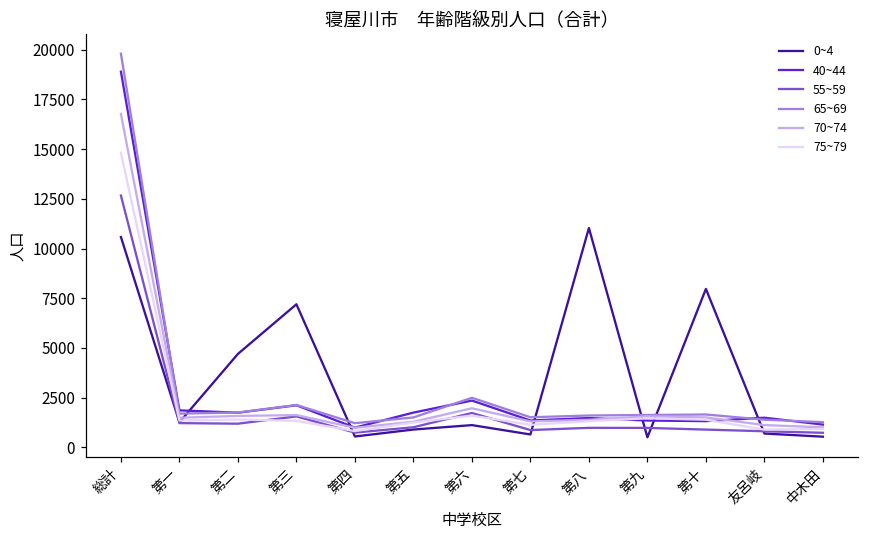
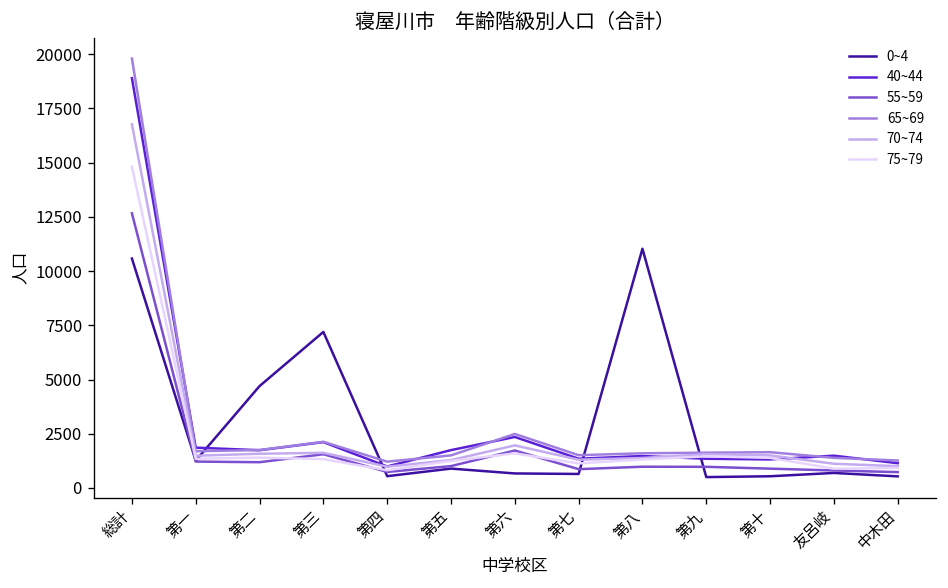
0~4, 第六: 1100 -> 700
0~4, 第十: 8000 -> 500
